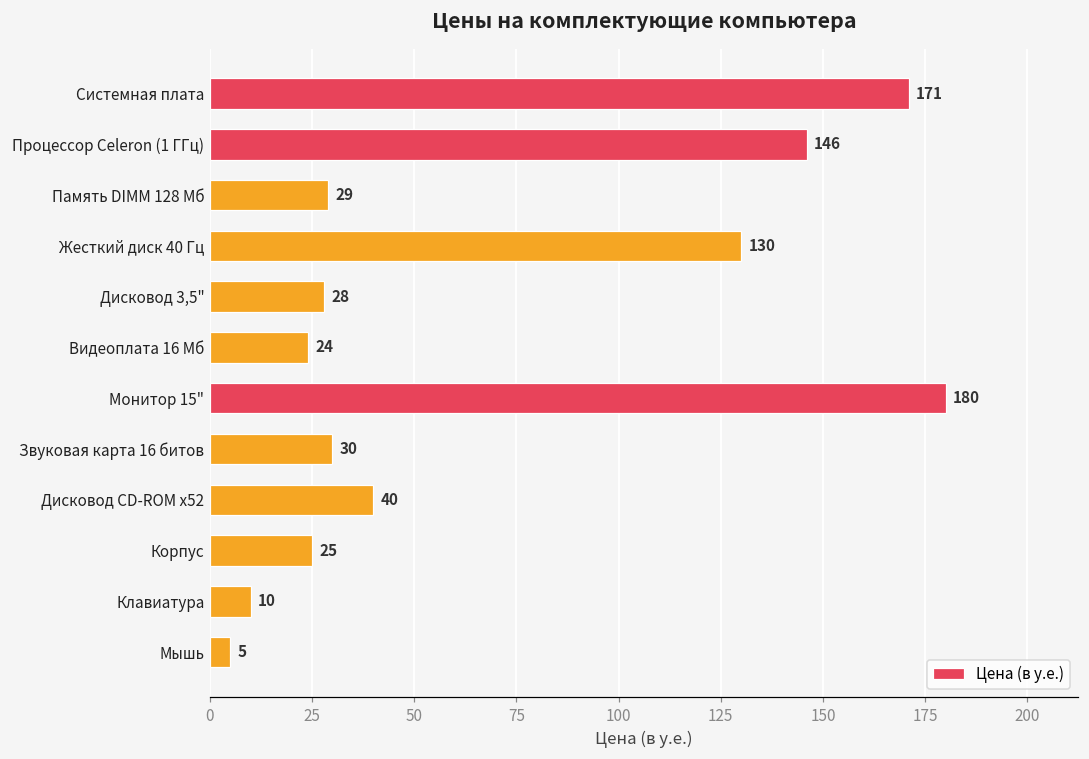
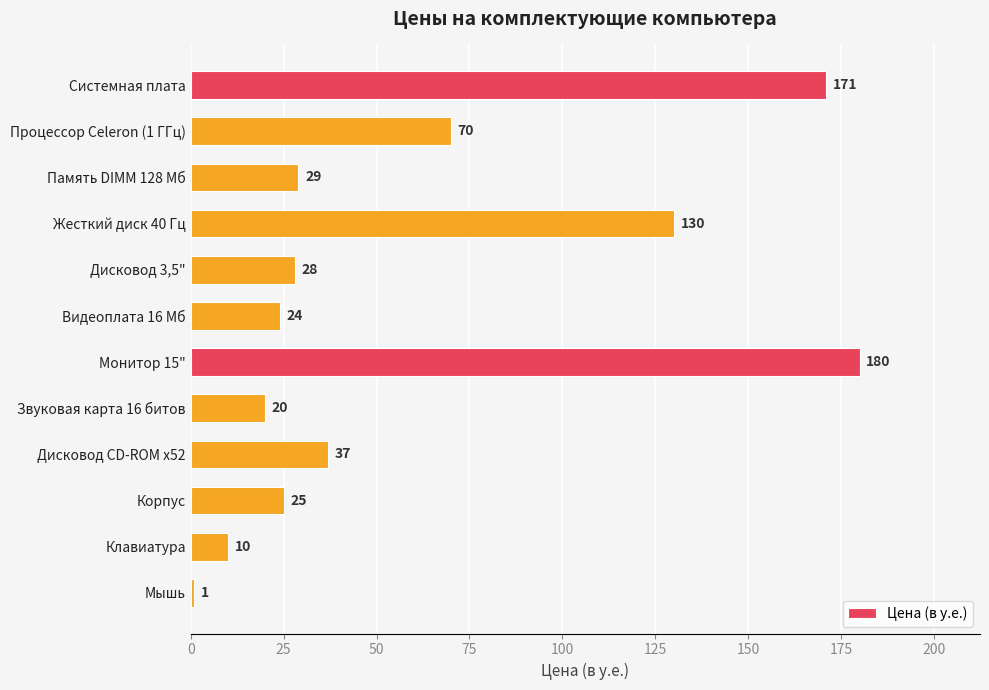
Процессор Celeron (1 ГГц): 146 -> 70
Звуковая карта 16 битов: 30 -> 20
Дисковод CD-ROM x52: 40 -> 37
Мышь: 5 -> 1
